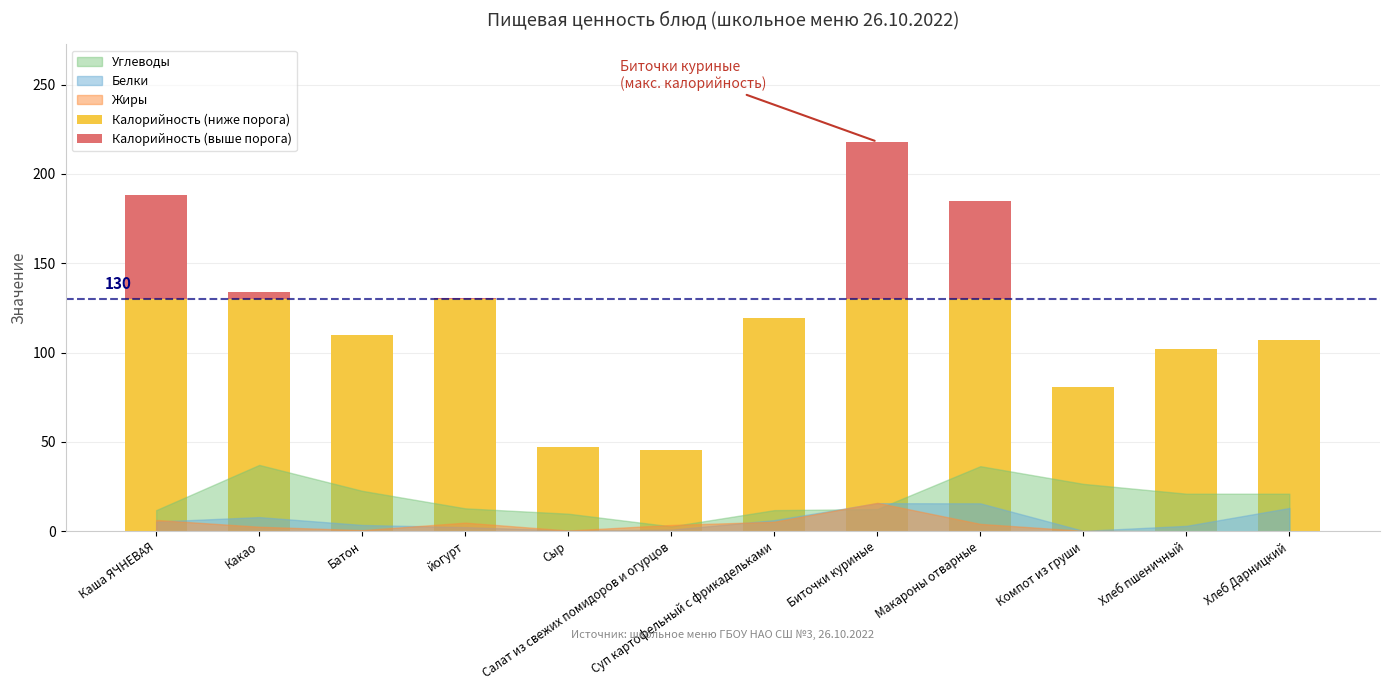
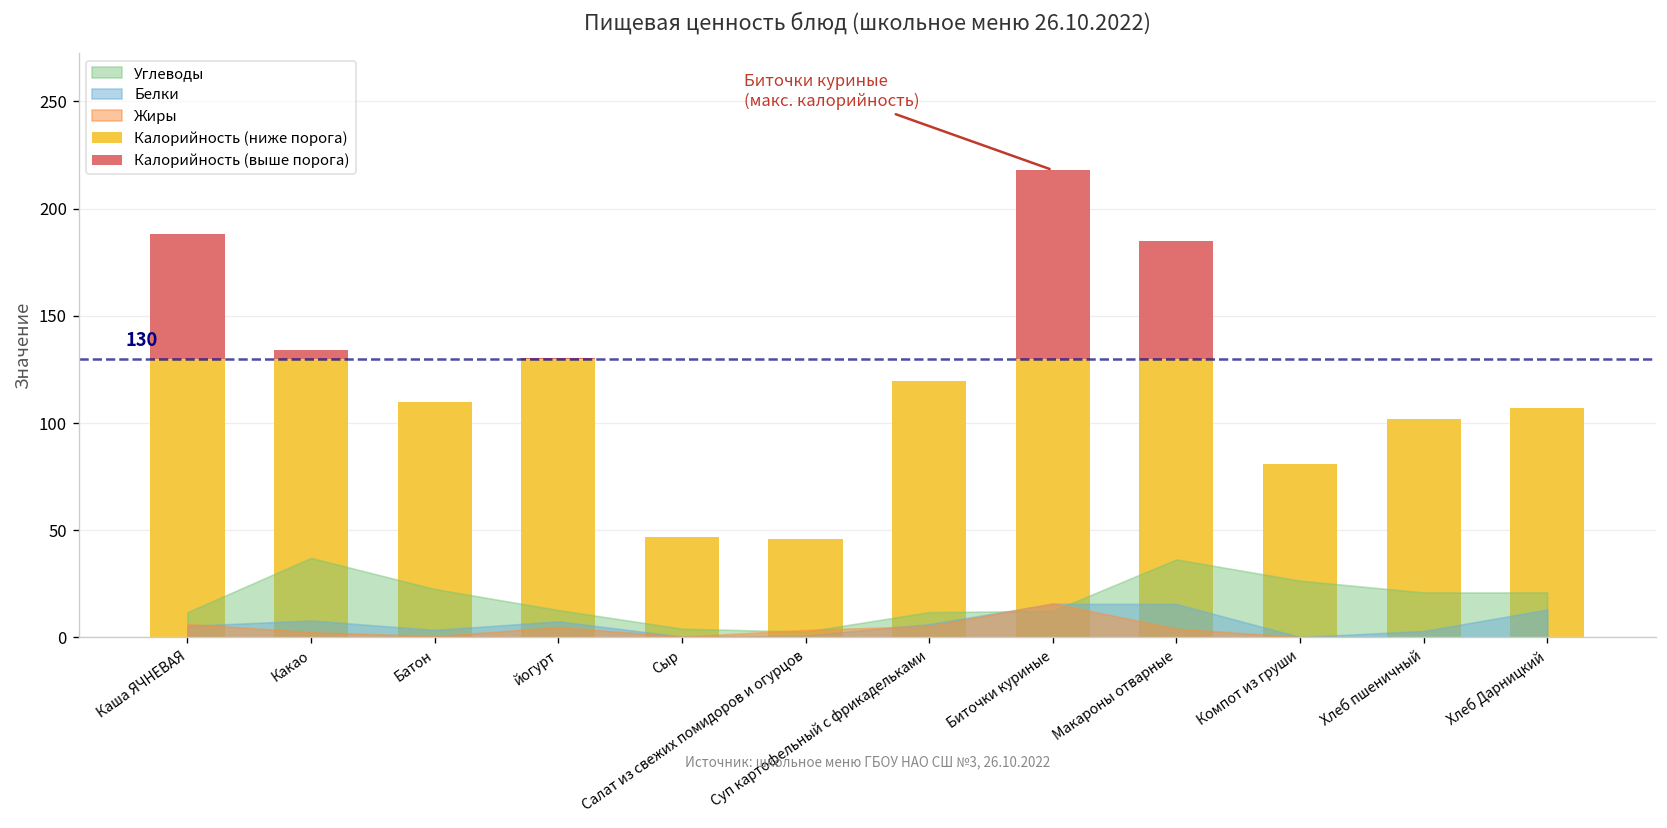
Белки, йогурт: 2 -> 8
Углеводы, Сыр: 10 -> 4
